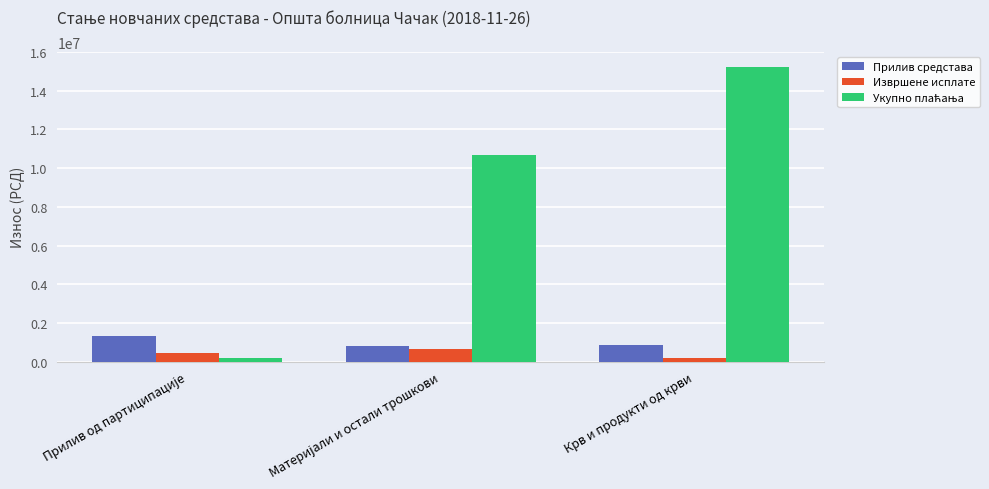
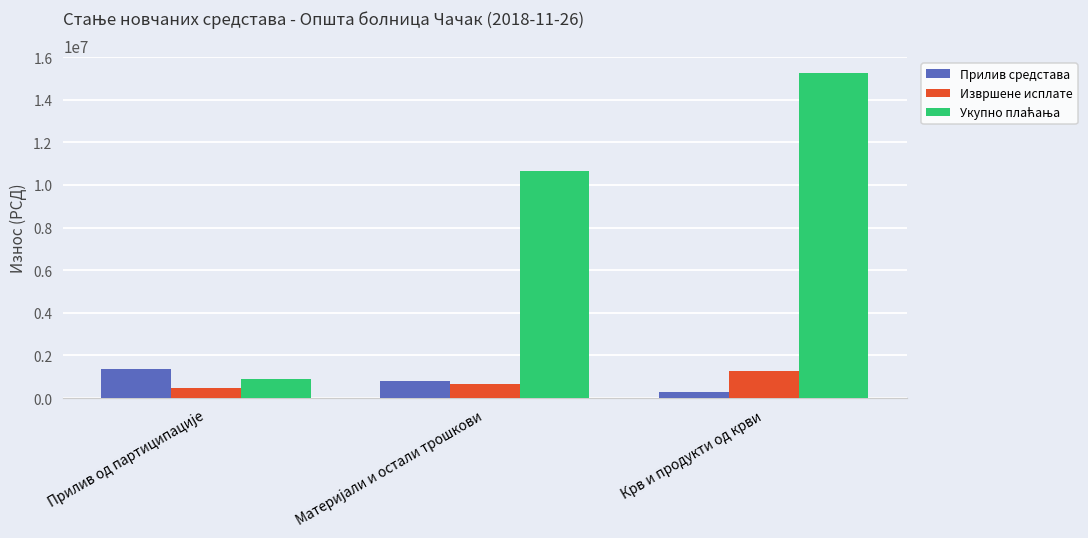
Укупно плаћања, Прилив од партиципације: 200000 -> 900000
Прилив средстава, Крв и продукти од крви: 900000 -> 300000
Извршене исплате, Крв и продукти од крви: 200000 -> 1300000
